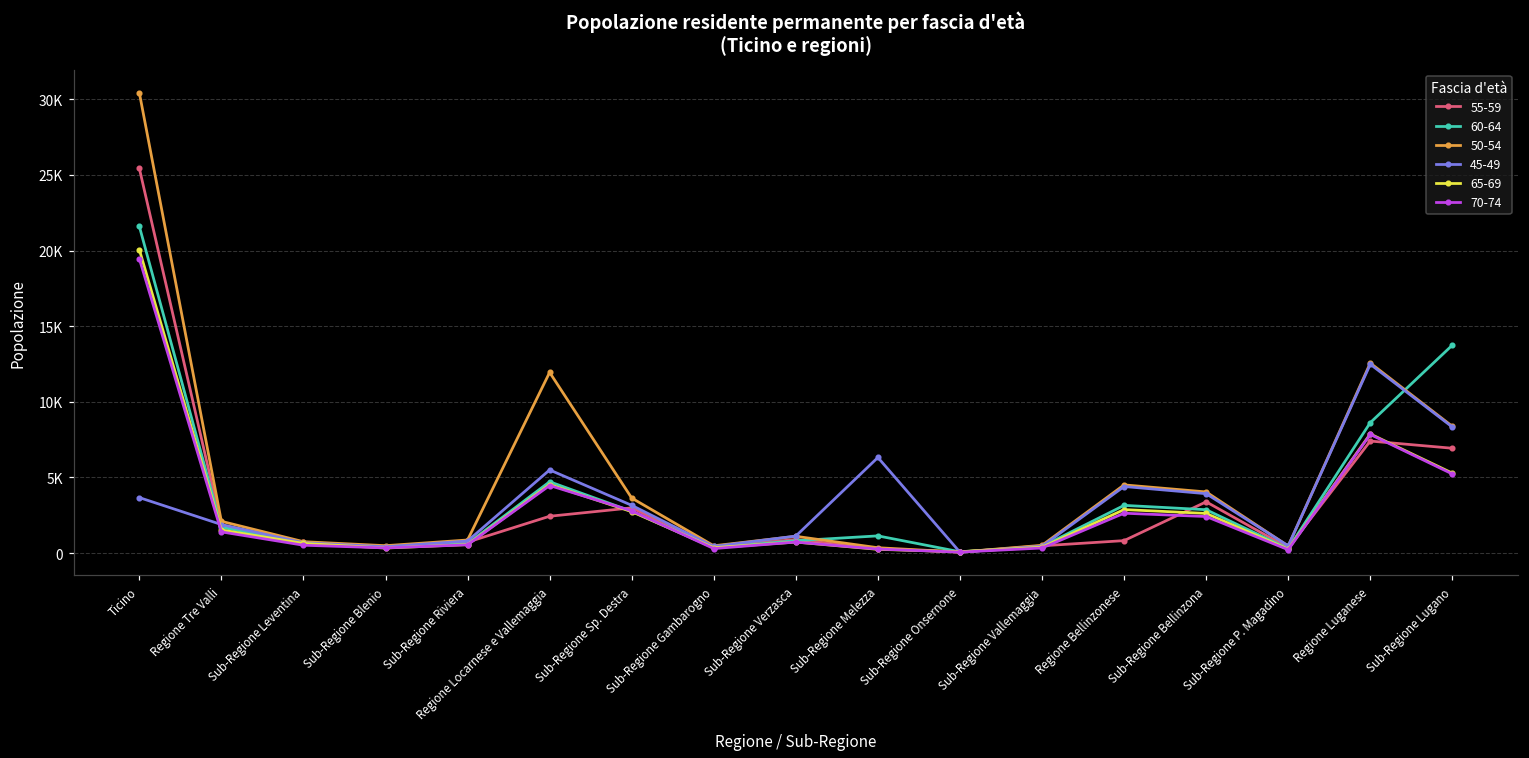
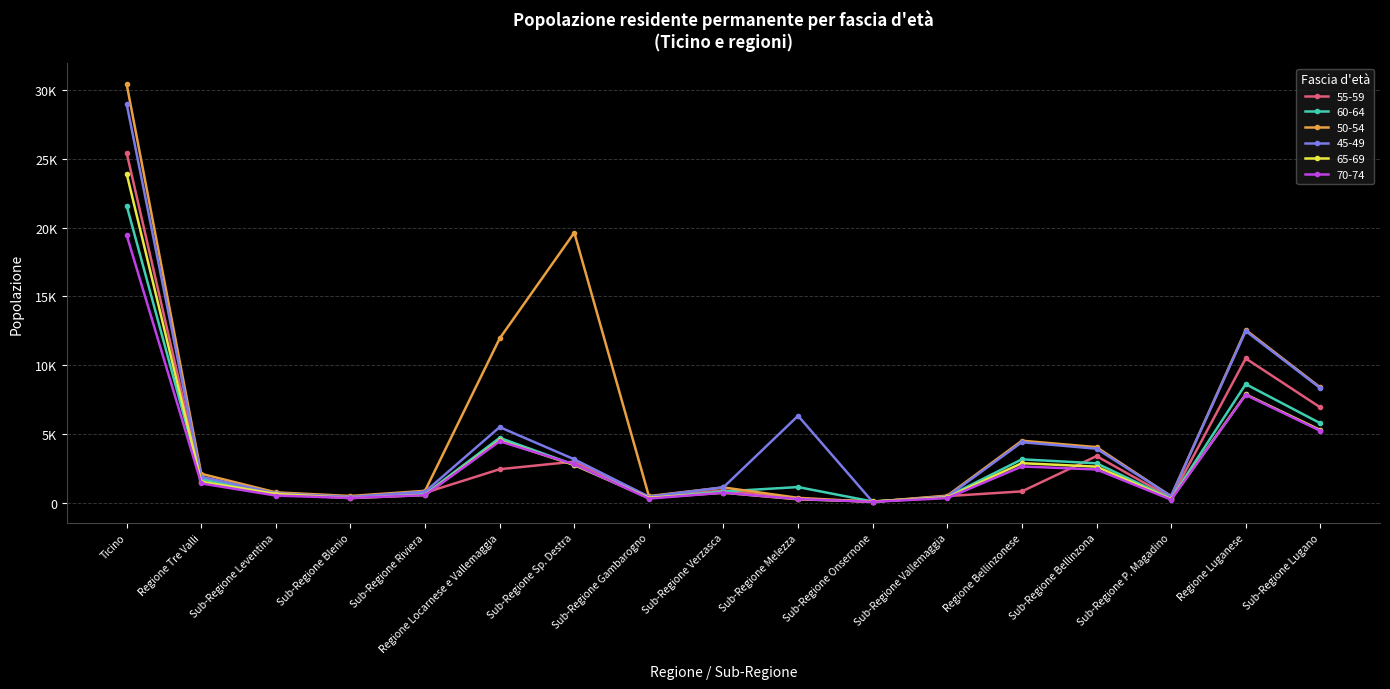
45-49, Ticino: 3700 -> 29000
65-69, Ticino: 20100 -> 23900
50-54, Sub-Regione Sp. Destra: 3600 -> 19600
55-59, Regione Luganese: 7400 -> 10500
60-64, Sub-Regione Lugano: 13700 -> 5800
